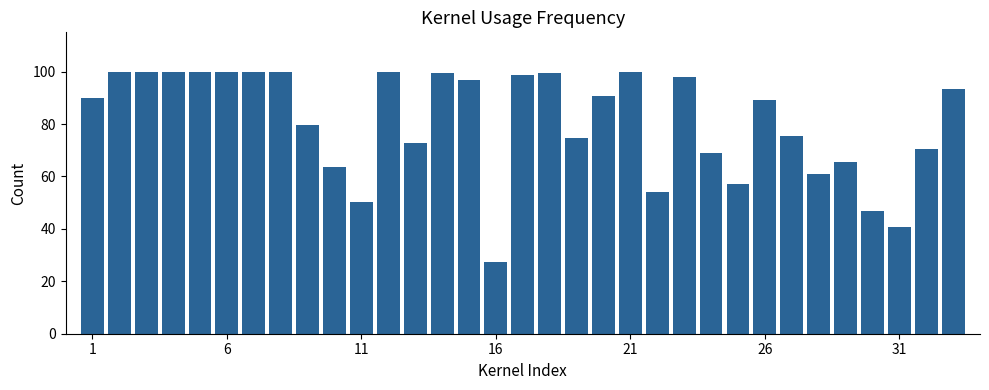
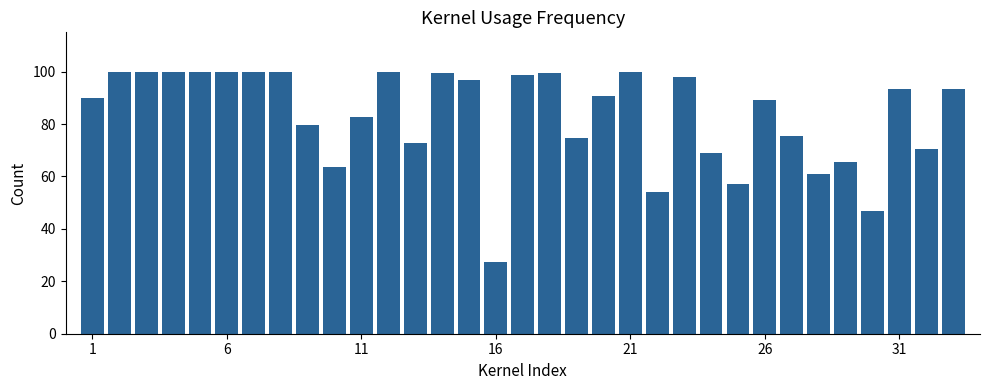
11: 50 -> 83
31: 41 -> 93
